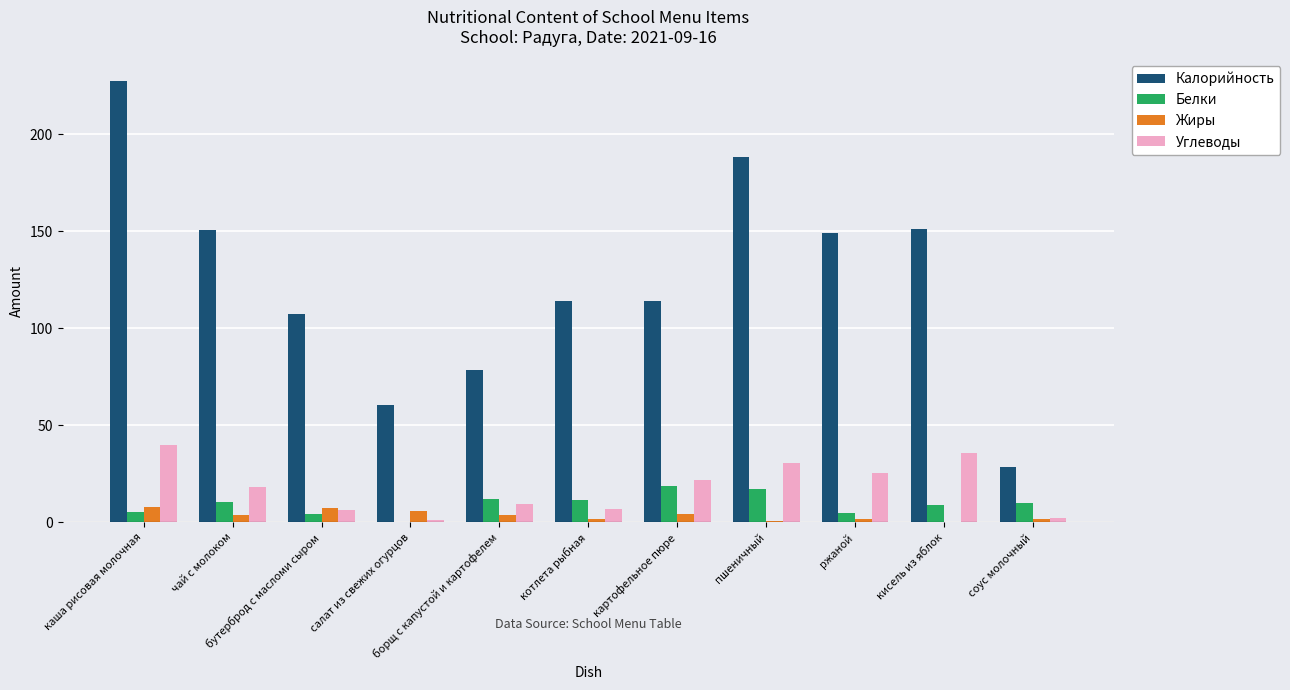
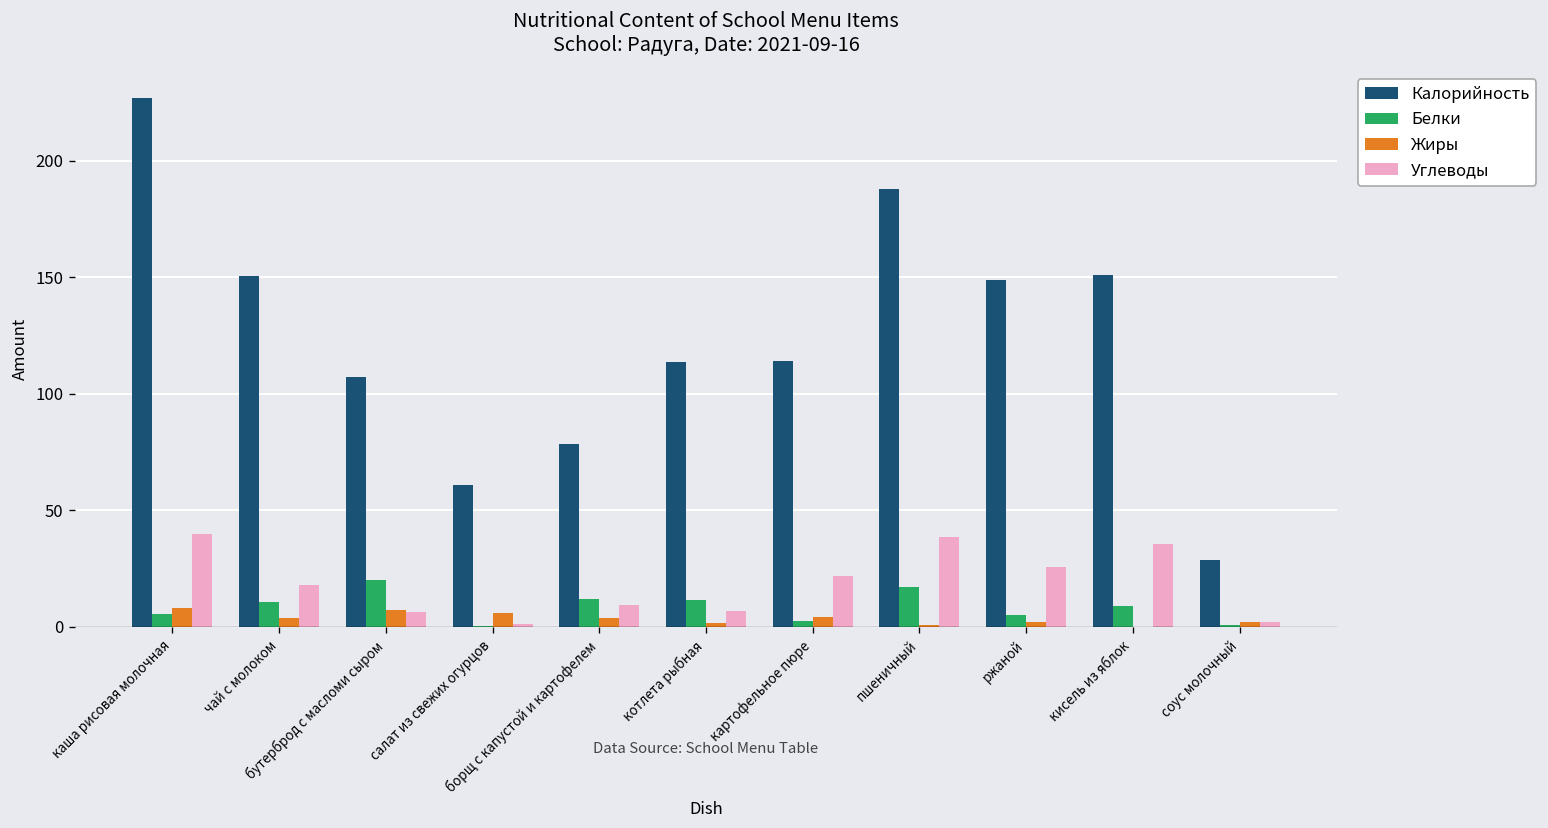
Белки, бутерброд с масломи сыром: 4 -> 20
Белки, картофельное пюре: 19 -> 2
Углеводы, пшеничный: 31 -> 39
Белки, соус молочный: 10 -> 1
